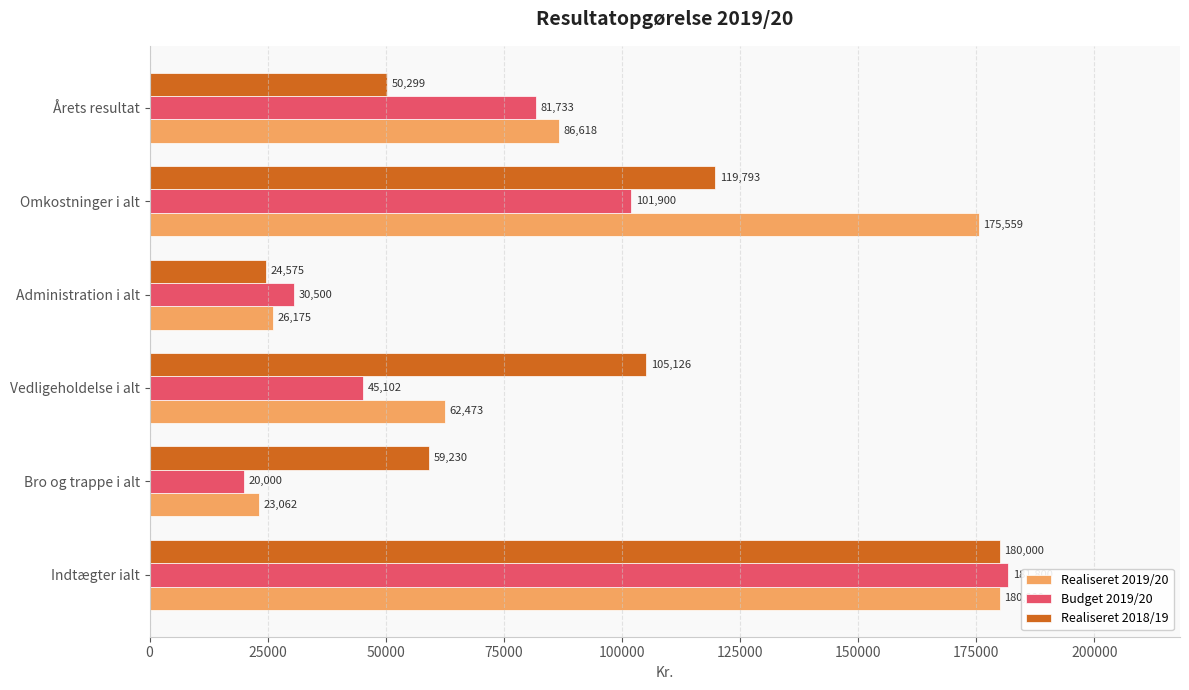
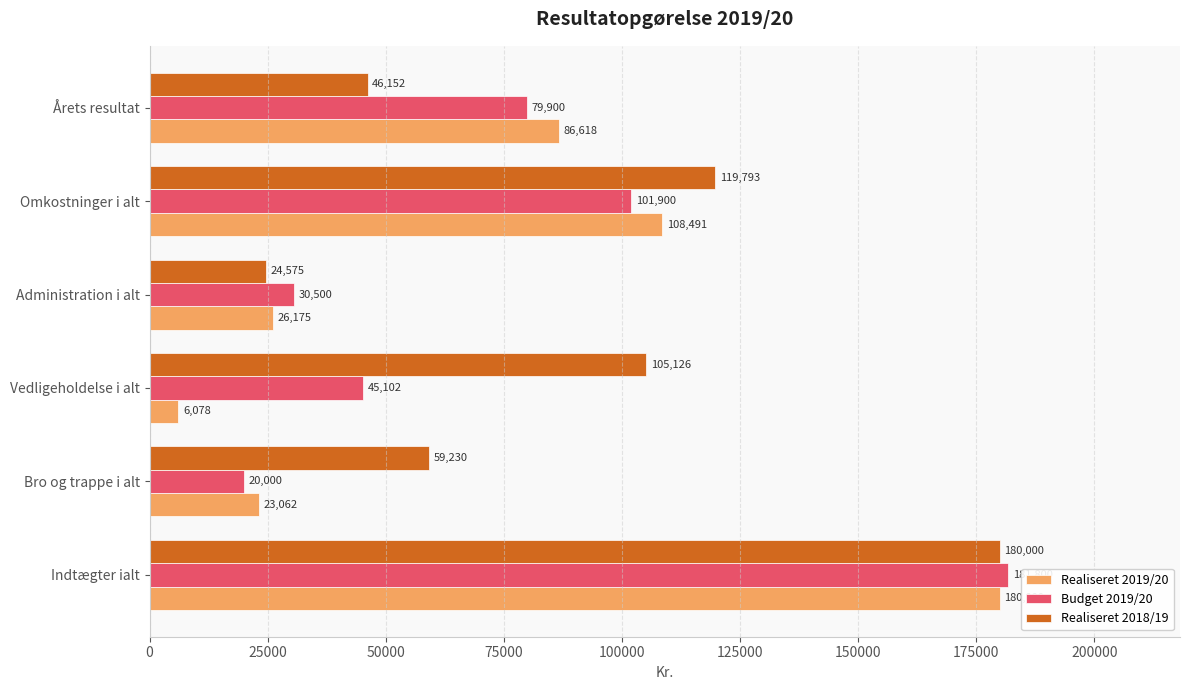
Realiseret 2018/19, Årets resultat: 50,299 -> 46,152
Budget 2019/20, Årets resultat: 81,733 -> 79,900
Realiseret 2019/20, Omkostninger i alt: 175,559 -> 108,491
Realiseret 2019/20, Vedligeholdelse i alt: 62,473 -> 6,078
